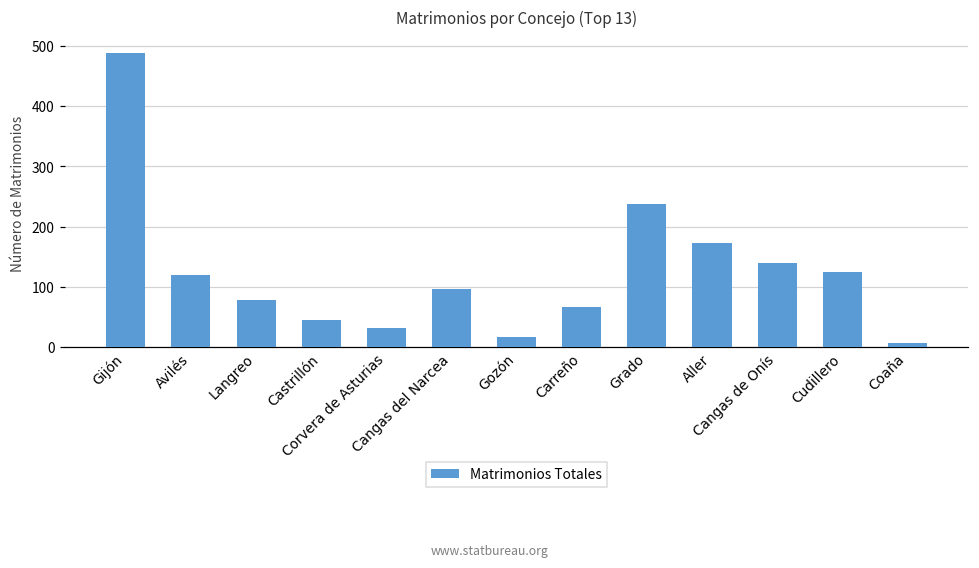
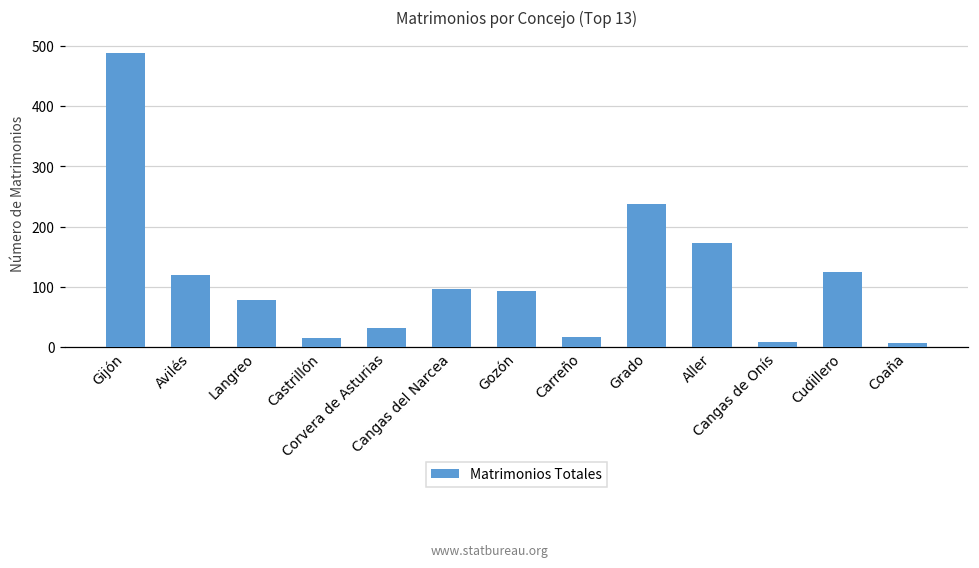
Castrillón: 40 -> 20
Gozón: 20 -> 90
Carreño: 70 -> 20
Cangas de Onís: 140 -> 10
